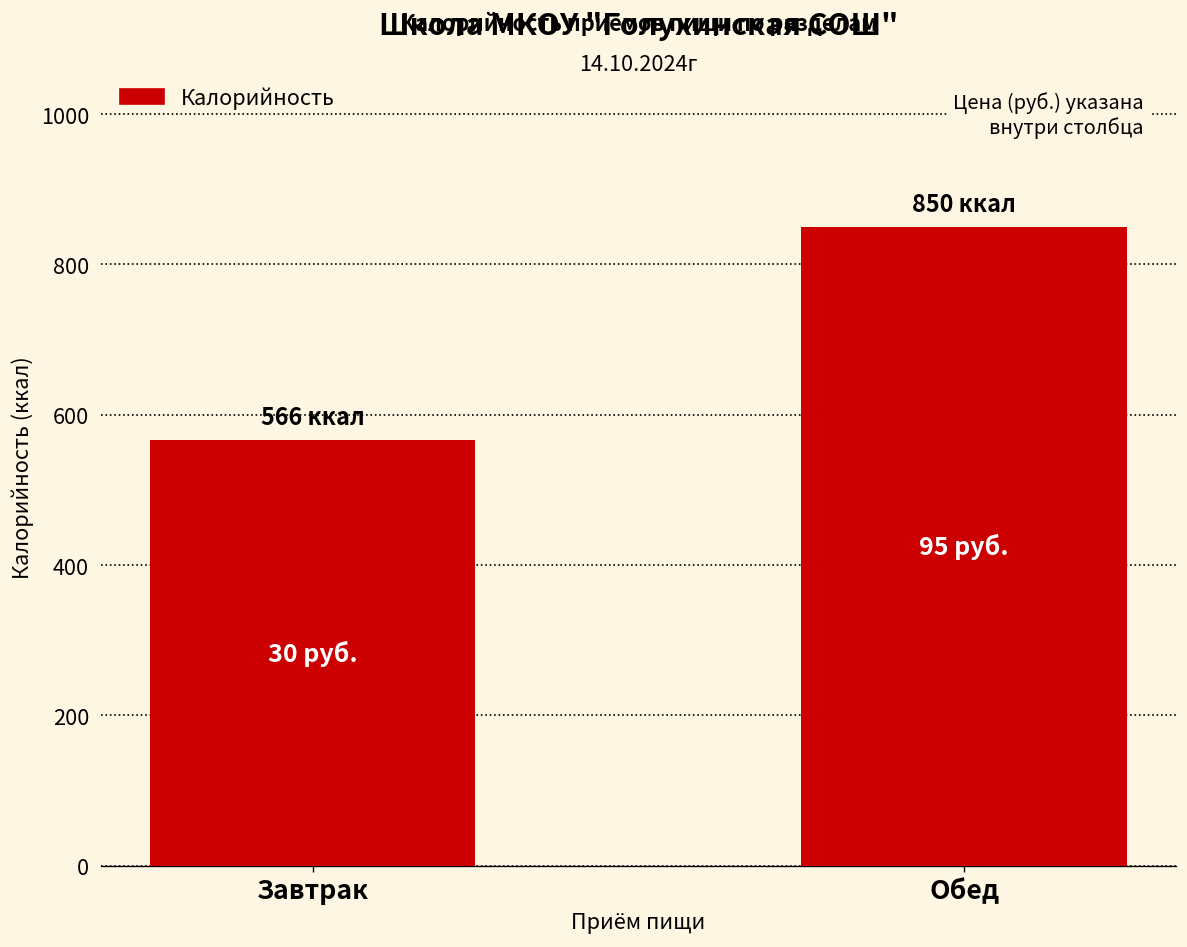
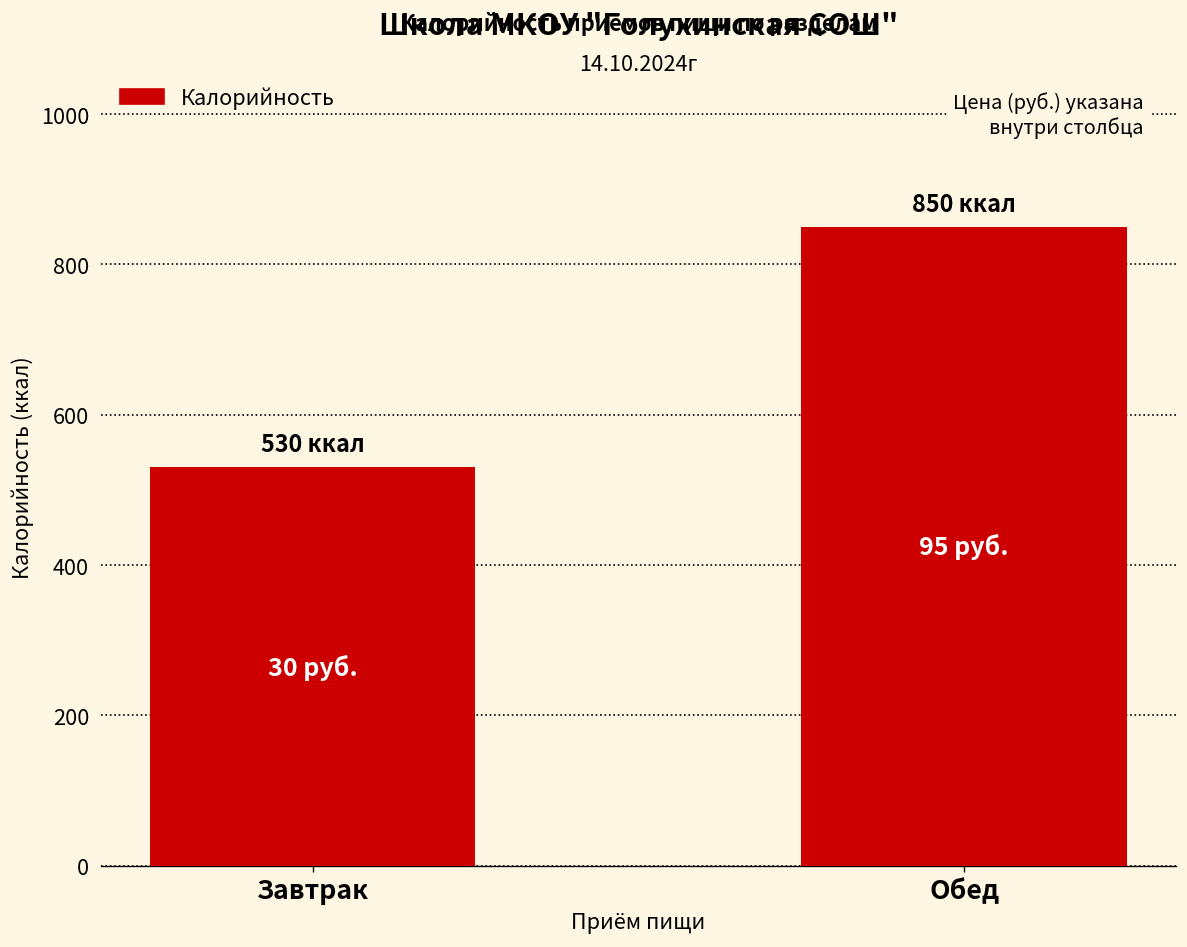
Завтрак: 566 -> 530
